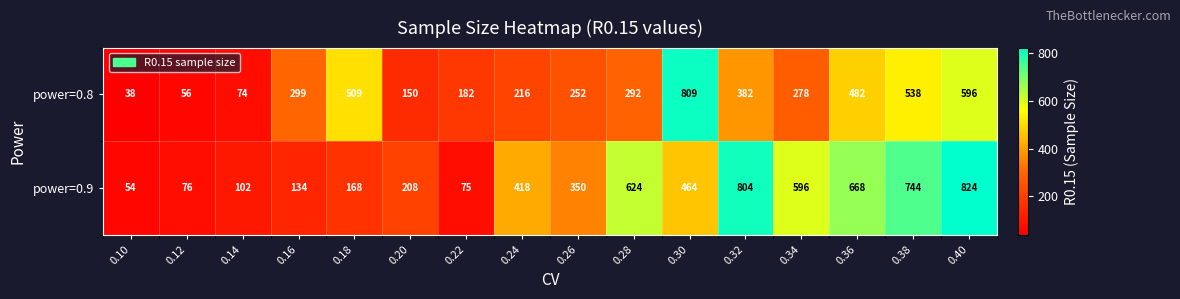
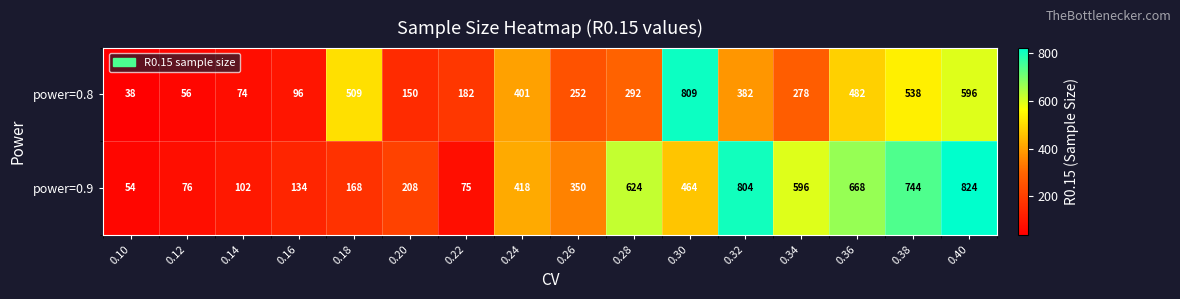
power=0.8, 0.16: 299 -> 96
power=0.8, 0.24: 216 -> 401
